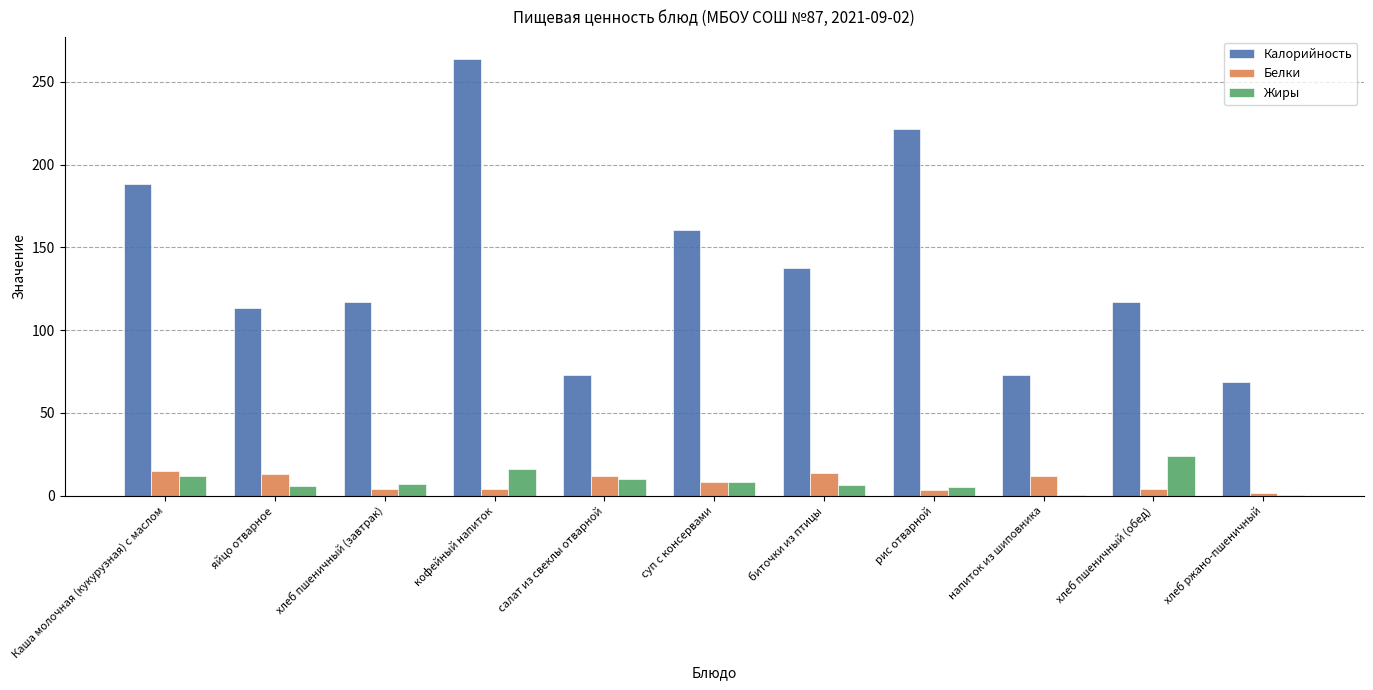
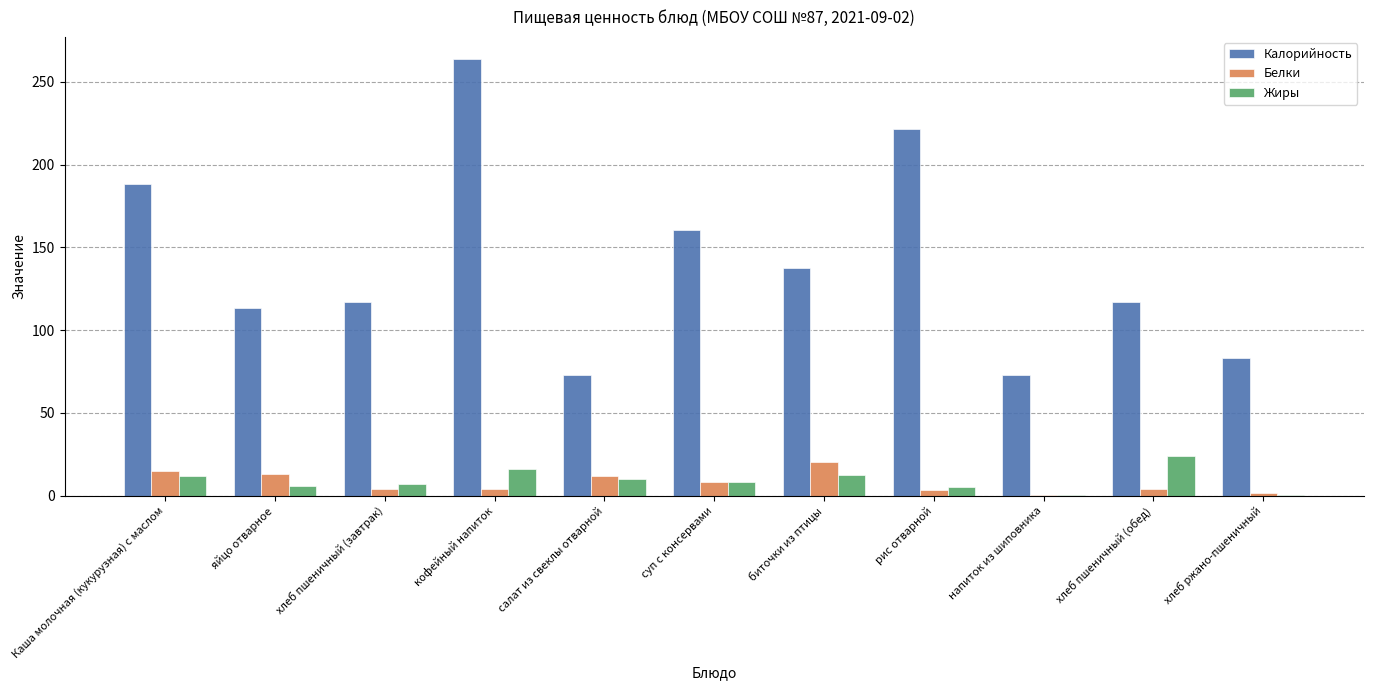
Белки, биточки из птицы: 14 -> 20
Жиры, биточки из птицы: 7 -> 12
Белки, напиток из шиповника: 12 -> 0
Калорийность, хлеб ржано-пшеничный: 69 -> 83
